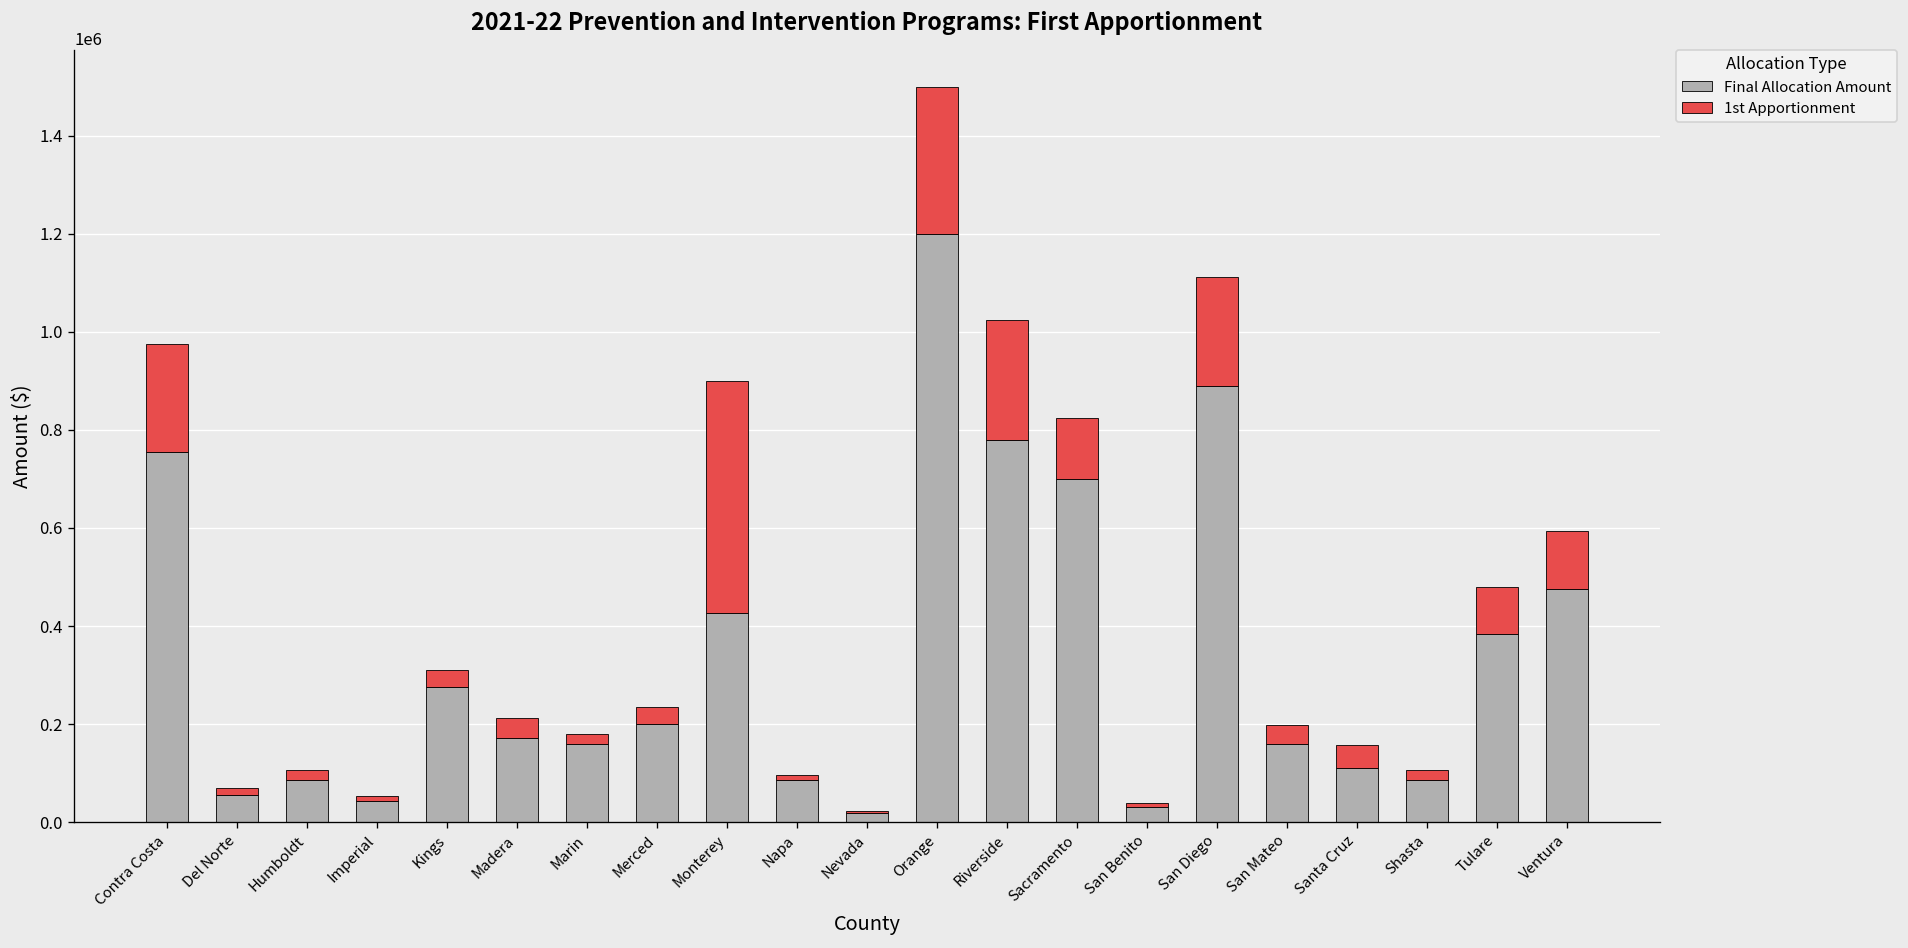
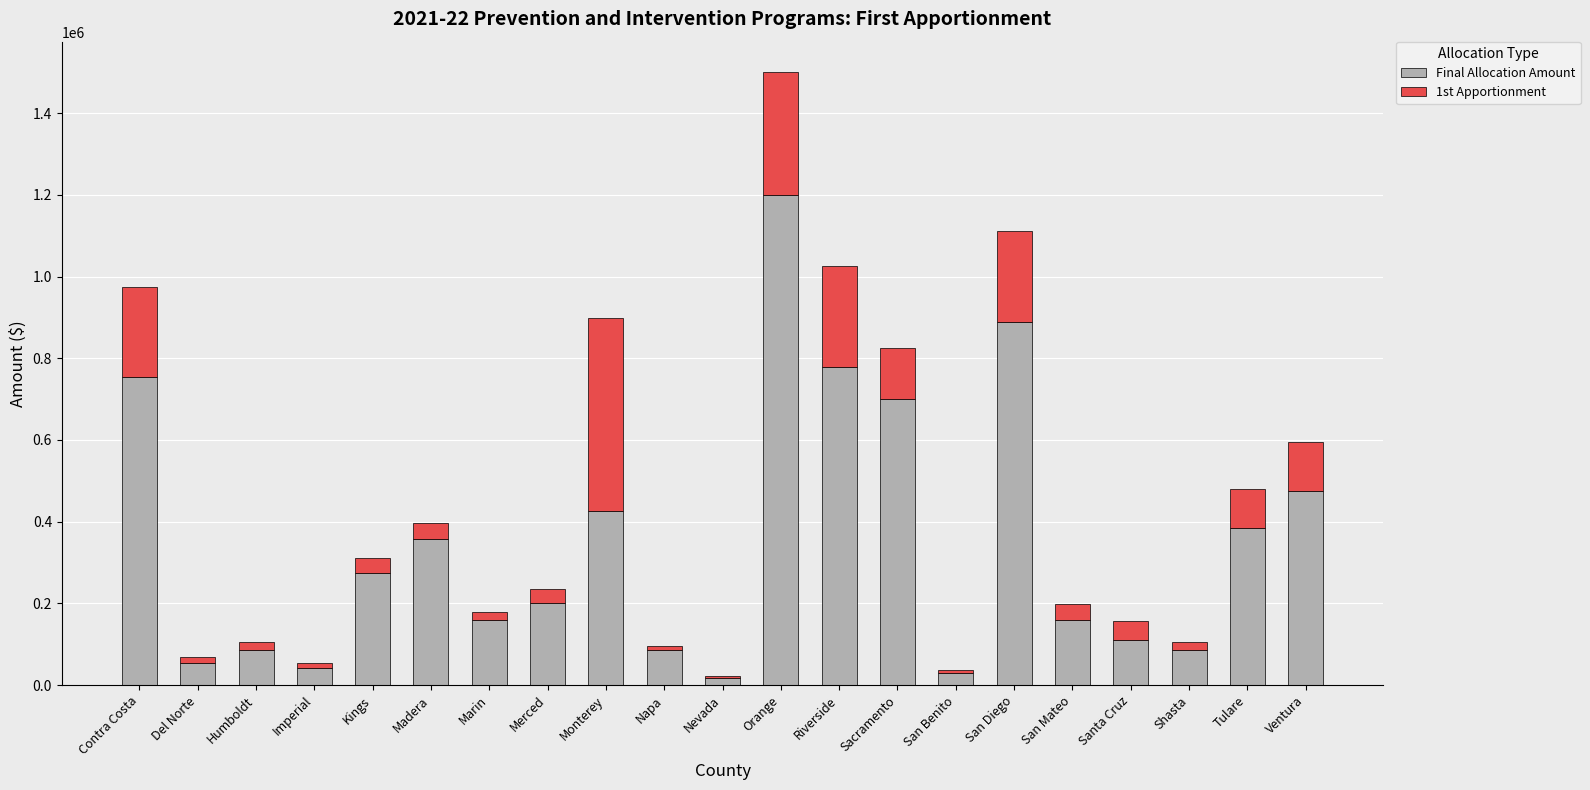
Final Allocation Amount, Madera: 170000 -> 360000
